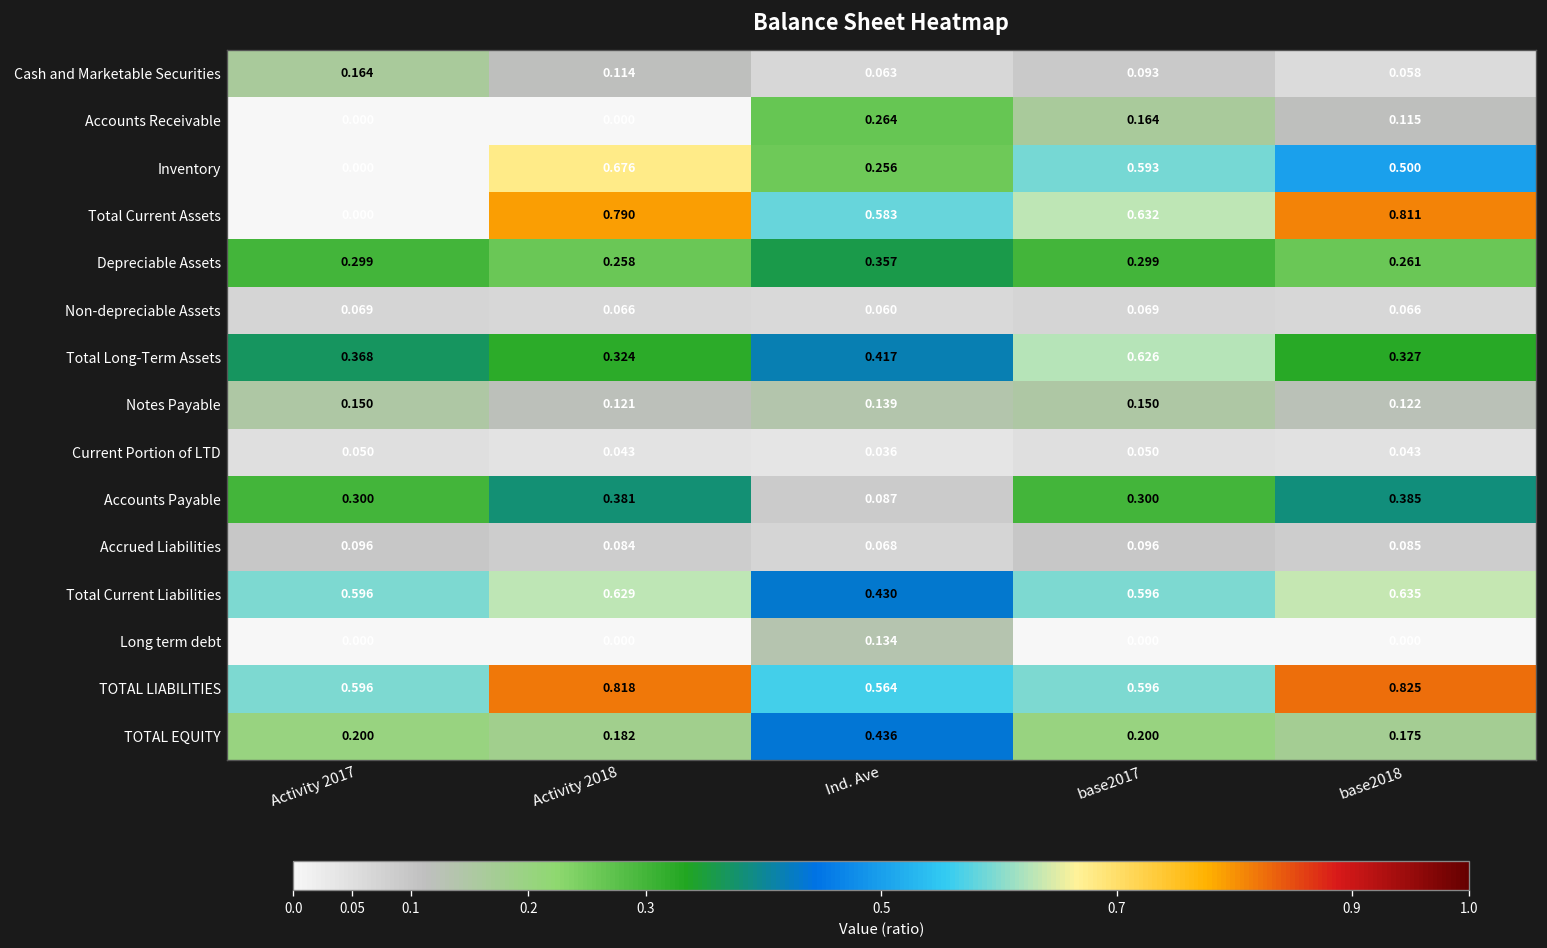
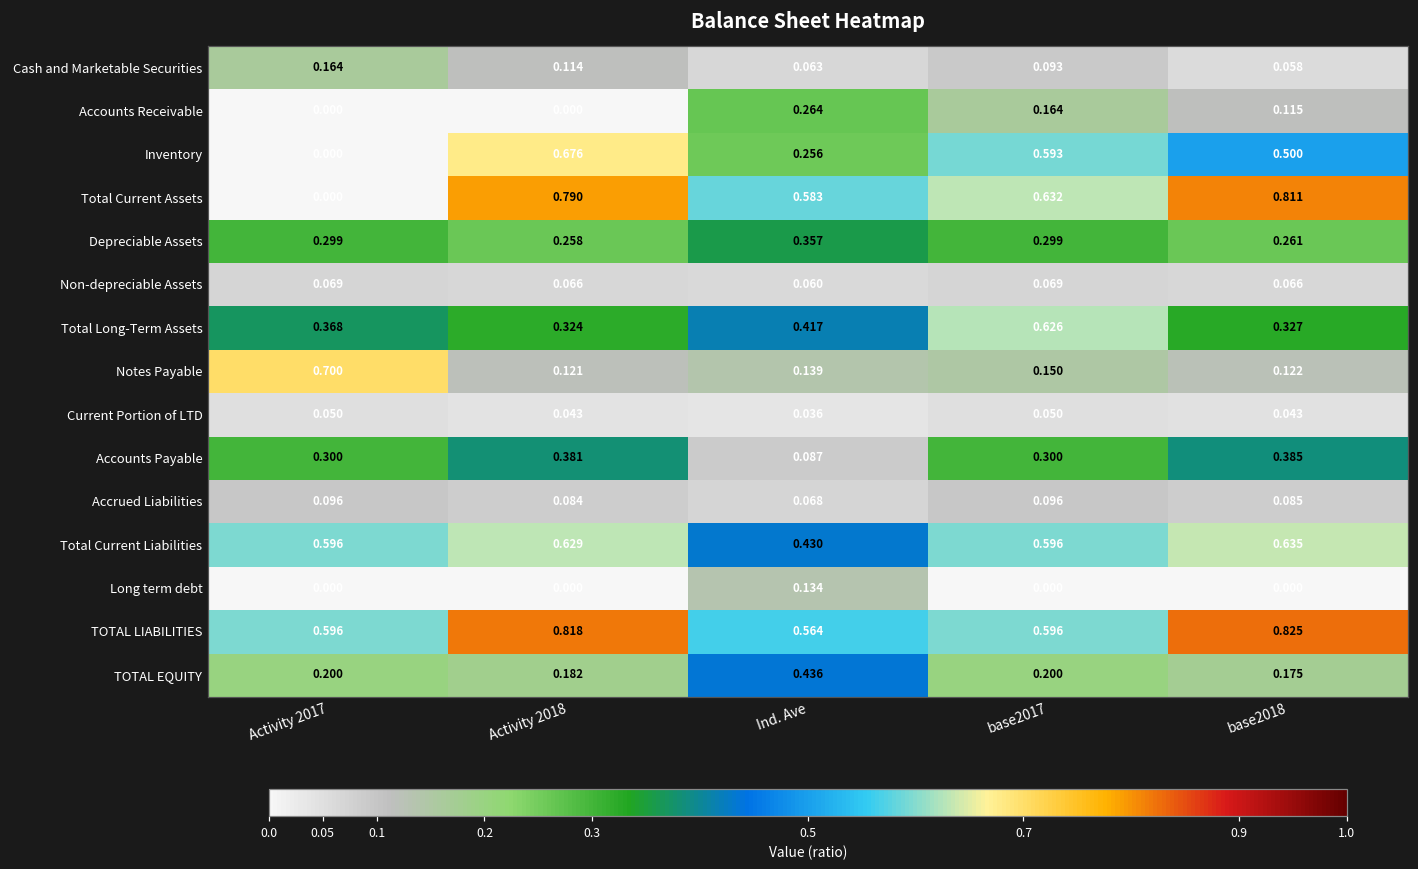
Notes Payable, Activity 2017: 0.150 -> 0.700
